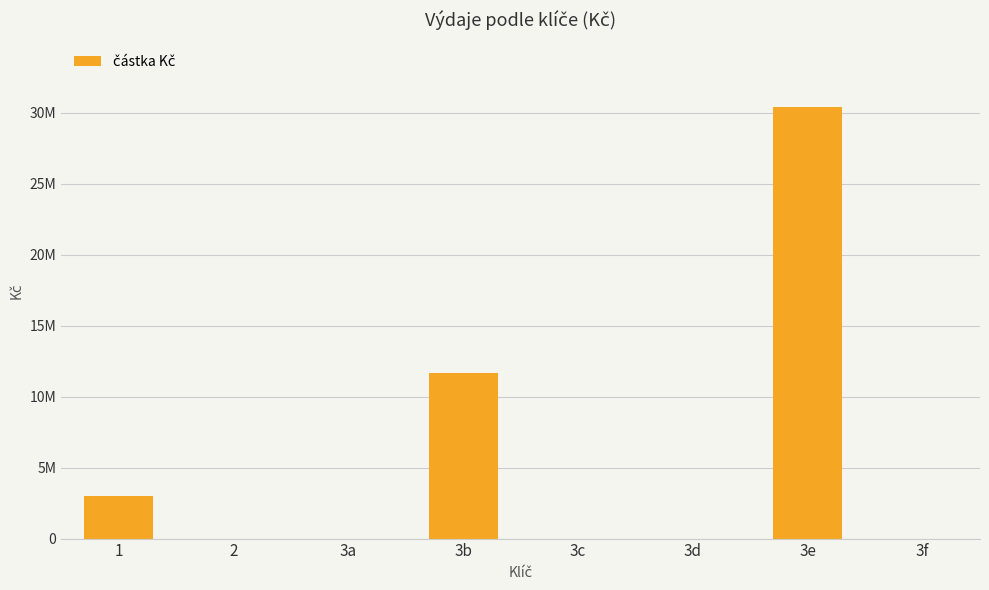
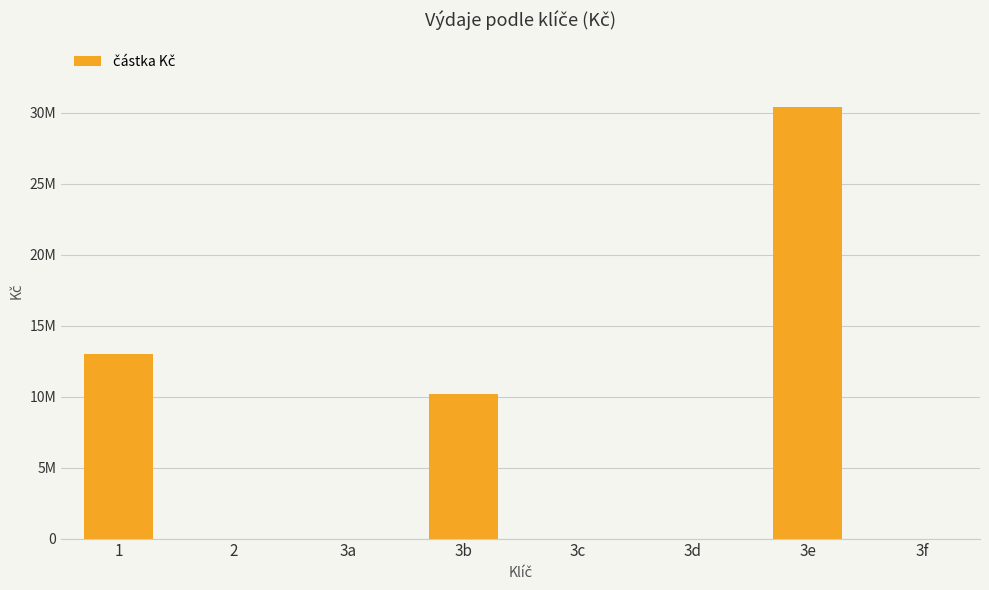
1: 3000000 -> 13000000
3b: 11600000 -> 10200000
